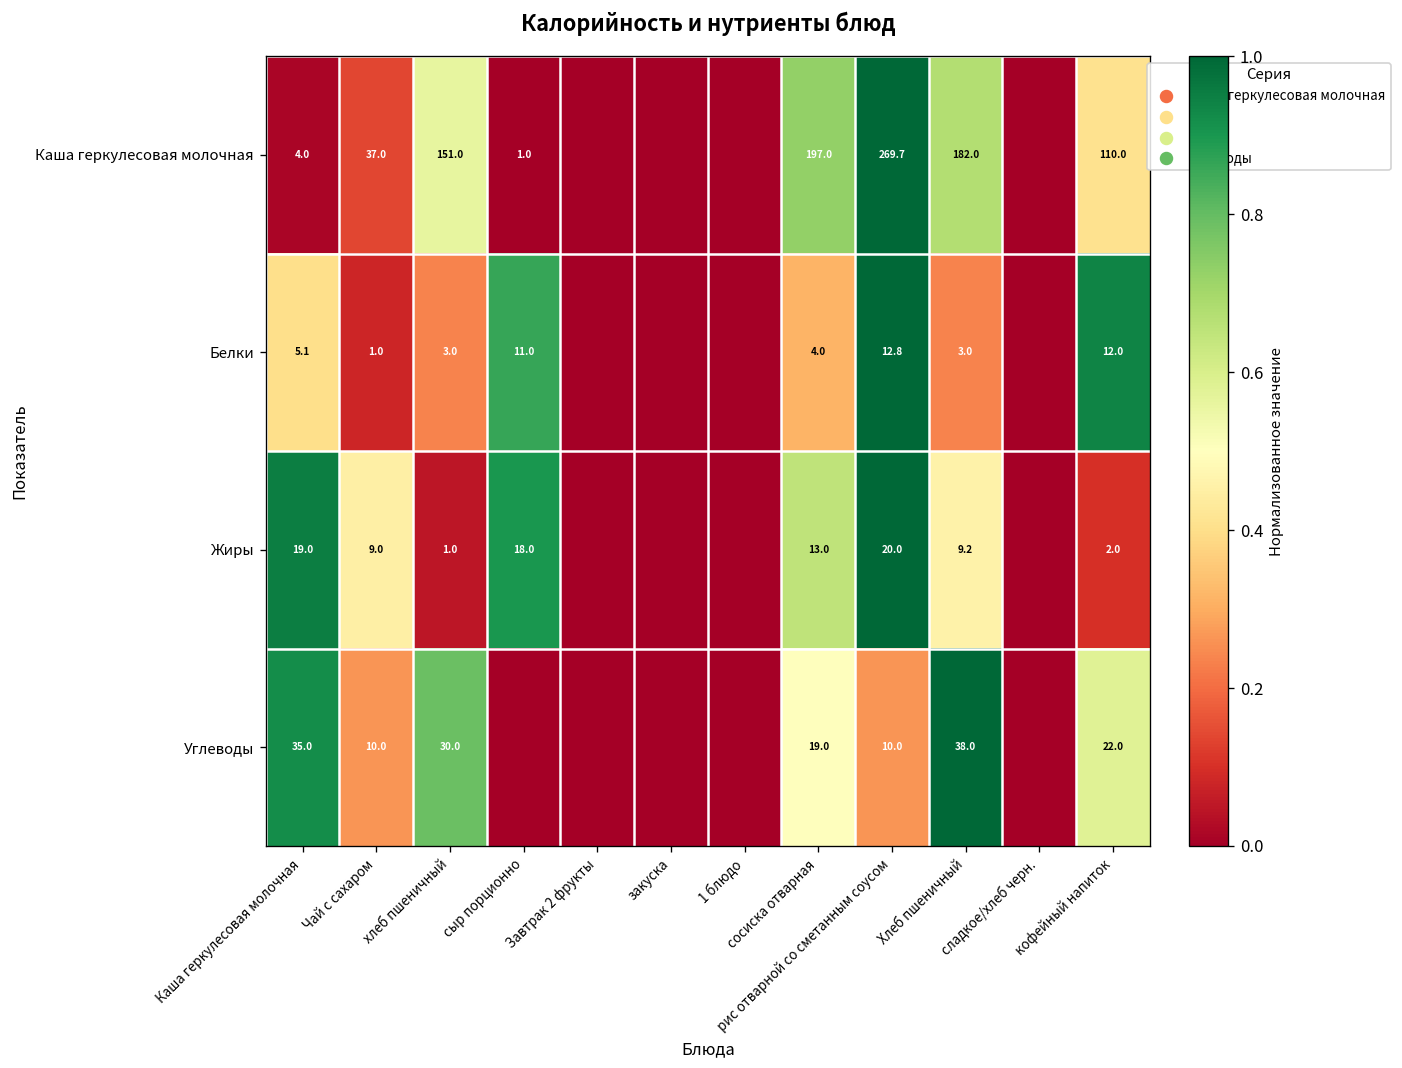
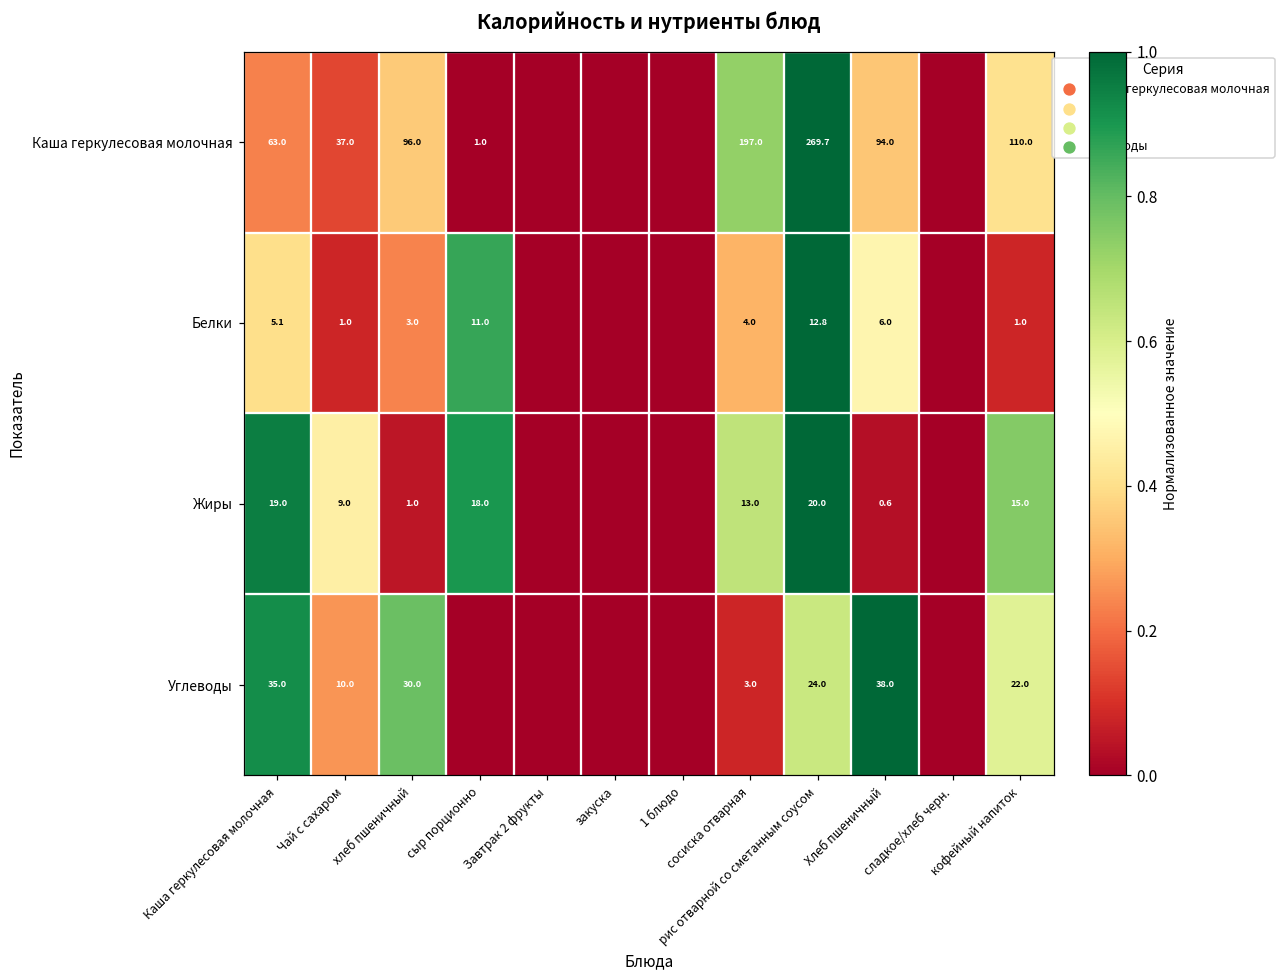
Каша геркулесовая молочная, Каша геркулесовая молочная: 4.0 -> 63.0
Каша геркулесовая молочная, хлеб пшеничный: 151.0 -> 96.0
Каша геркулесовая молочная, Хлеб пшеничный: 182.0 -> 94.0
Белки, Хлеб пшеничный: 3.0 -> 6.0
Белки, кофейный напиток: 12.0 -> 1.0
Жиры, Хлеб пшеничный: 9.2 -> 0.6
Жиры, кофейный напиток: 2.0 -> 15.0
Углеводы, сосиска отварная: 19.0 -> 3.0
Углеводы, рис отварной со сметанным соусом: 10.0 -> 24.0
